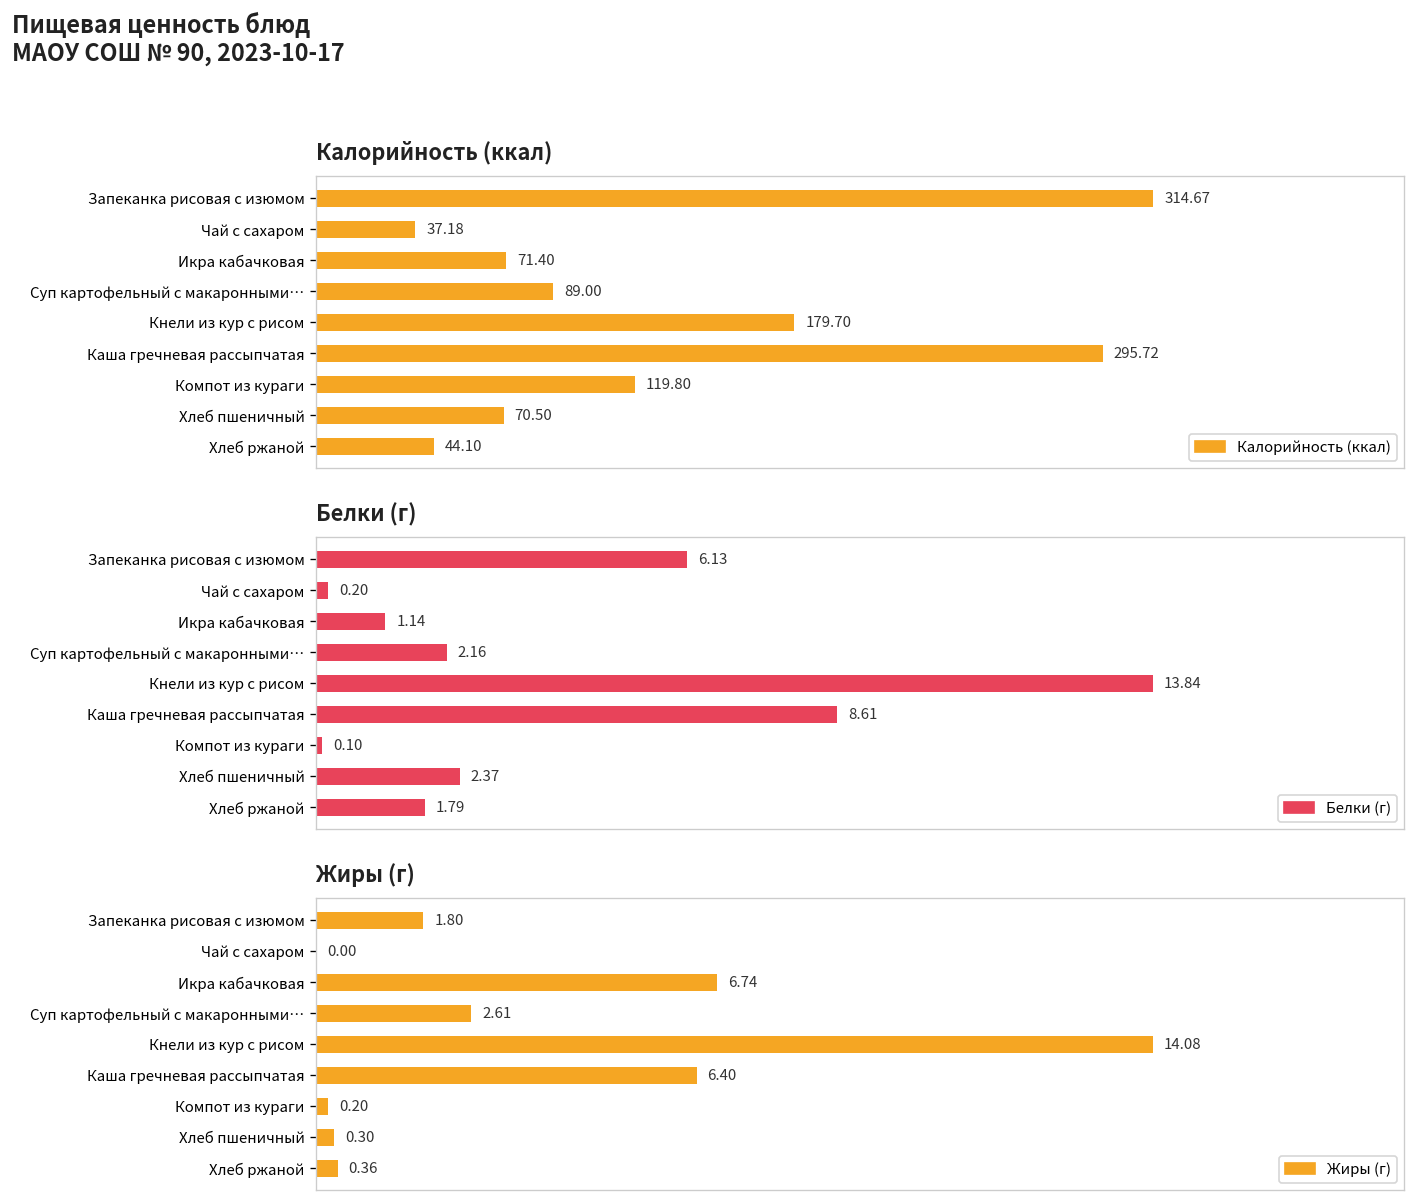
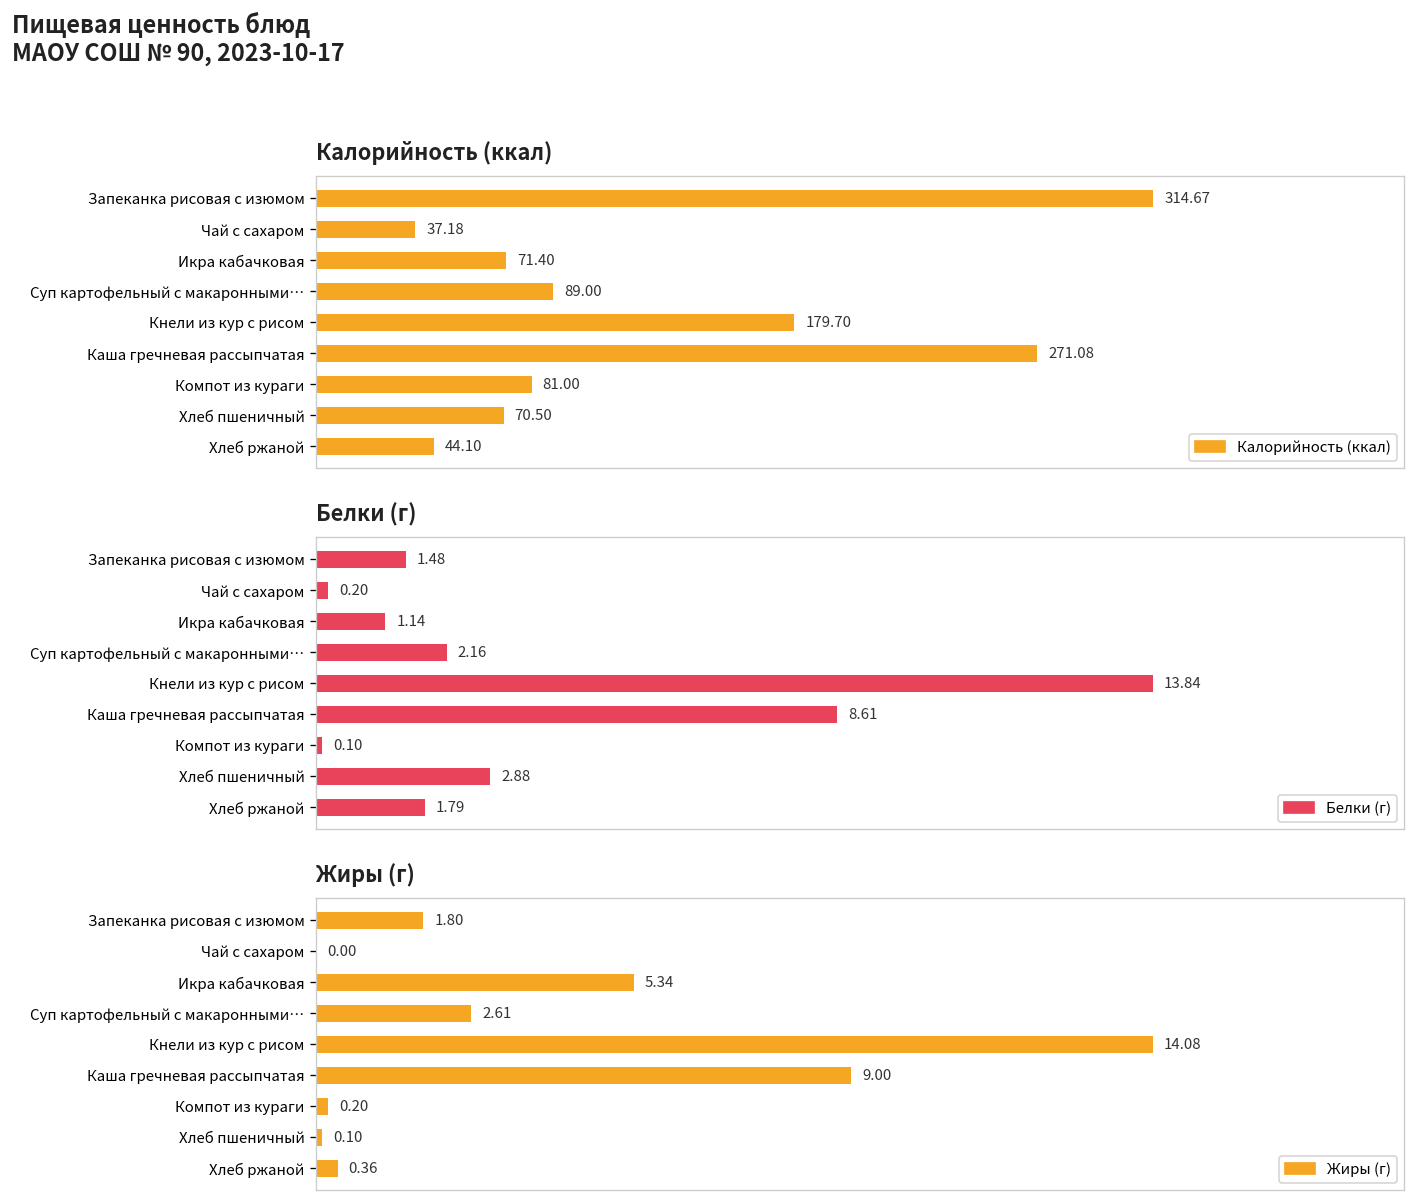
Калорийность (ккал), Каша гречневая рассыпчатая: 295.72 -> 271.08
Калорийность (ккал), Компот из кураги: 119.80 -> 81.00
Белки (г), Запеканка рисовая с изюмом: 6.13 -> 1.48
Белки (г), Хлеб пшеничный: 2.37 -> 2.88
Жиры (г), Икра кабачковая: 6.74 -> 5.34
Жиры (г), Каша гречневая рассыпчатая: 6.40 -> 9.00
Жиры (г), Хлеб пшеничный: 0.30 -> 0.10
